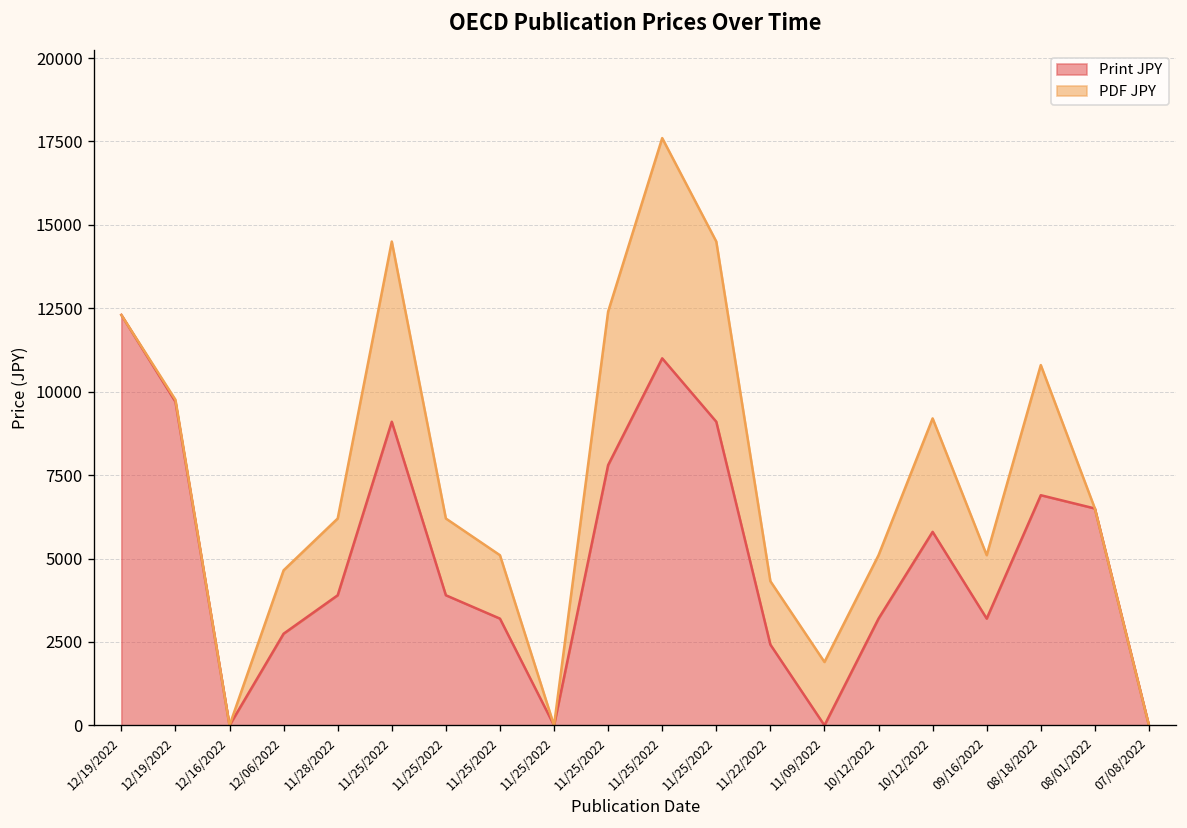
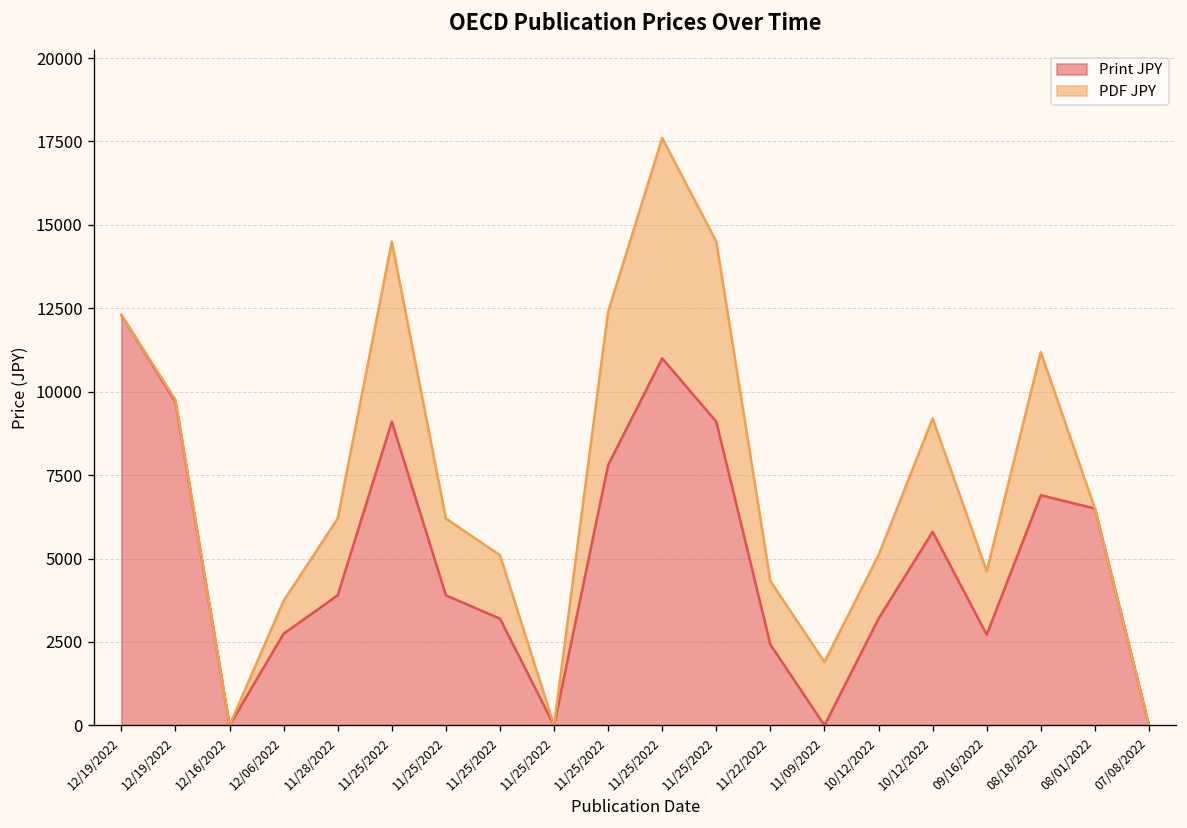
PDF JPY, 12/06/2022: 1900 -> 1000
Print JPY, 09/16/2022: 3200 -> 2700
PDF JPY, 08/18/2022: 3900 -> 4300
